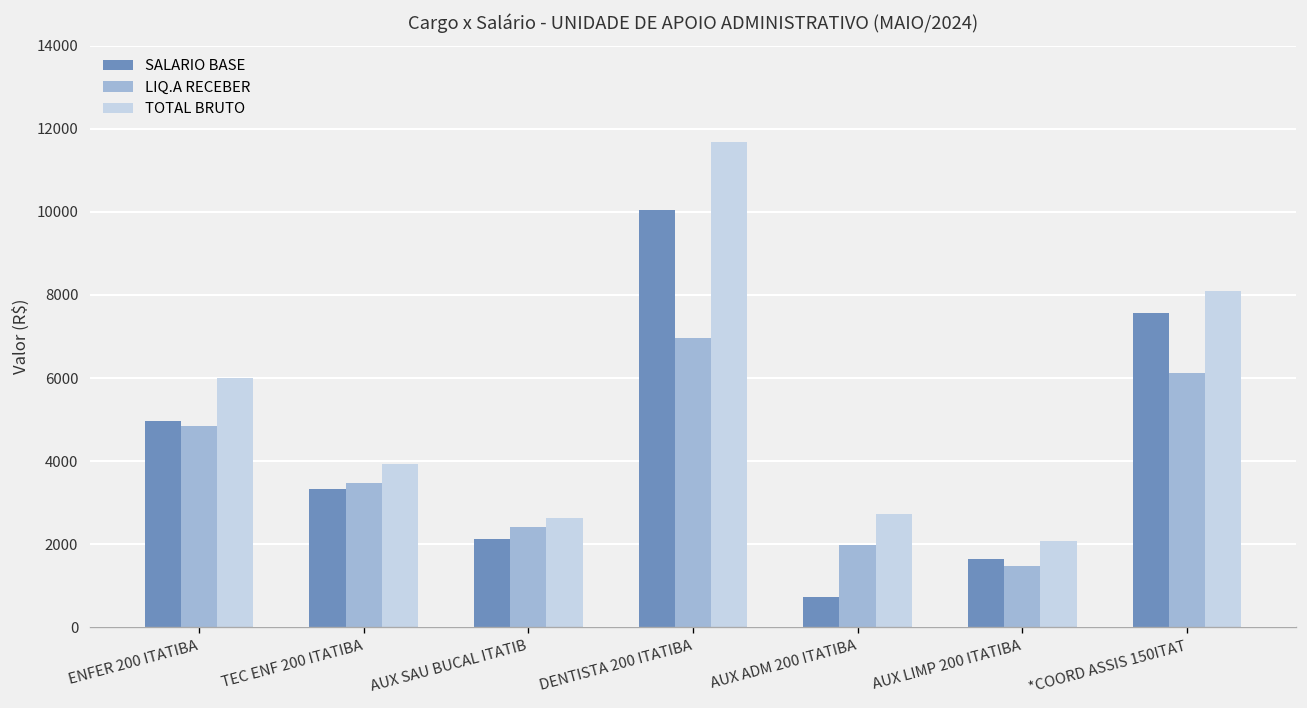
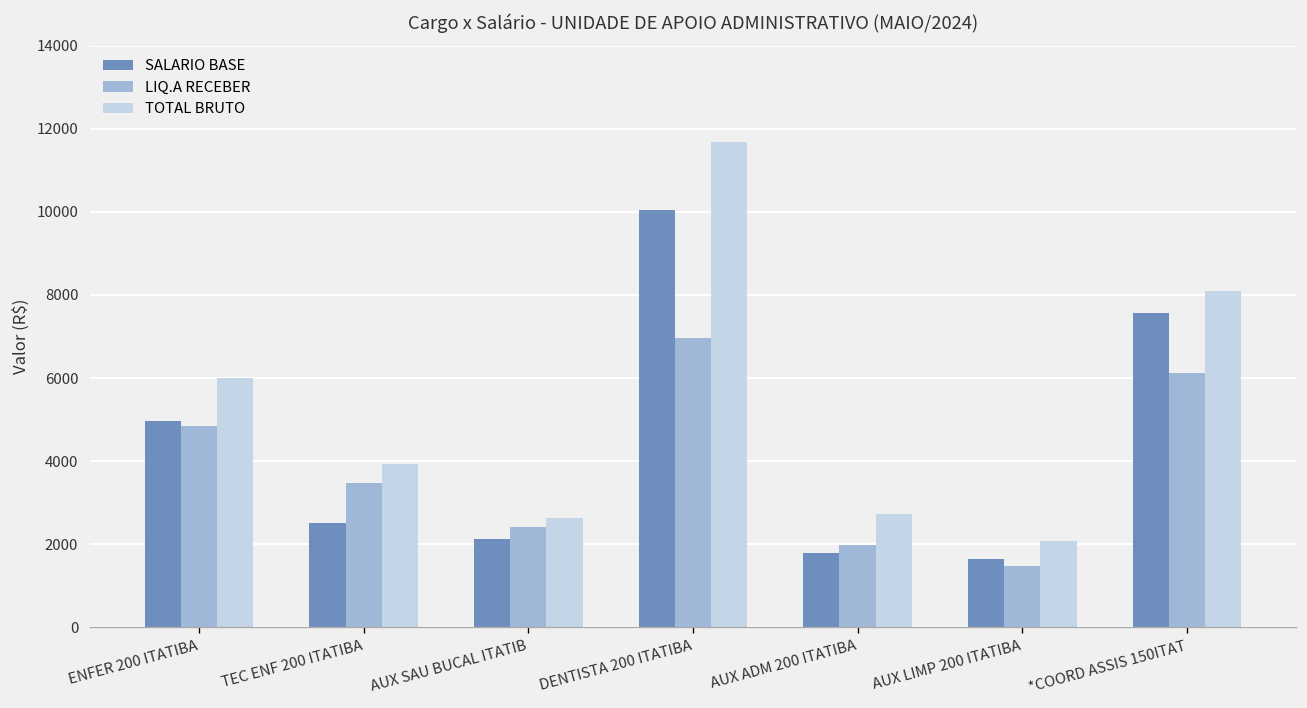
SALARIO BASE, TEC ENF 200 ITATIBA: 3300 -> 2500
SALARIO BASE, AUX ADM 200 ITATIBA: 700 -> 1800
